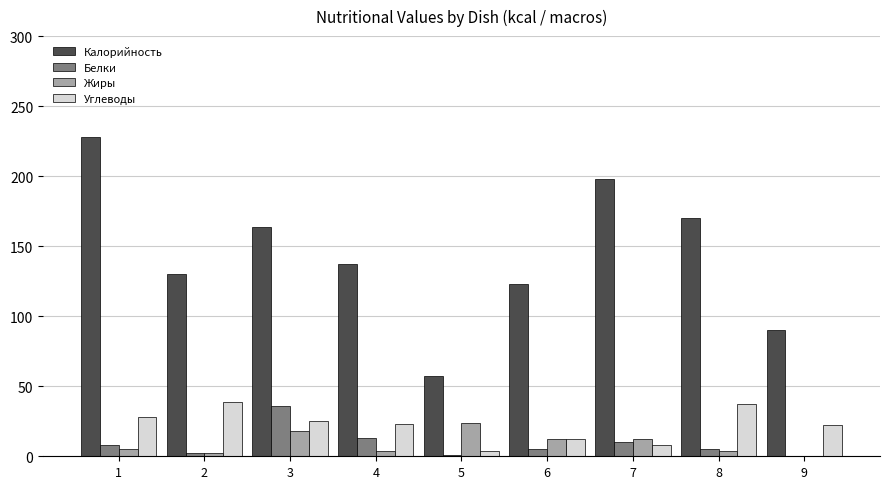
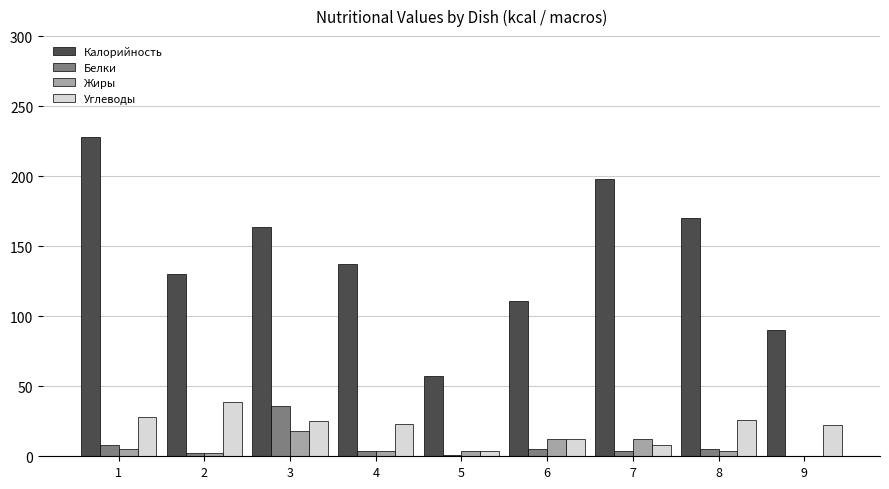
Белки, 4: 13 -> 4
Жиры, 5: 24 -> 4
Калорийность, 6: 123 -> 111
Белки, 7: 10 -> 4
Углеводы, 8: 37 -> 26
